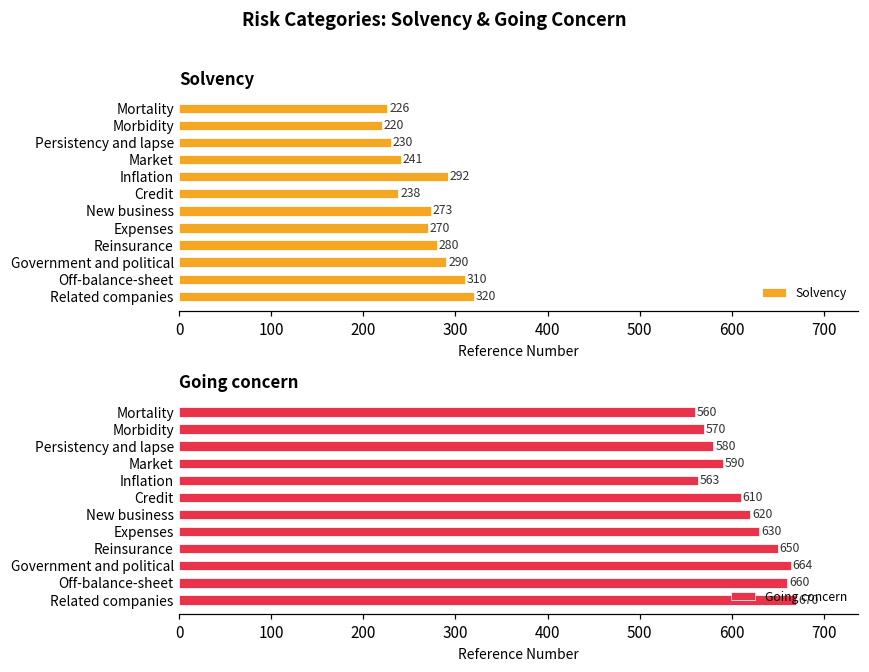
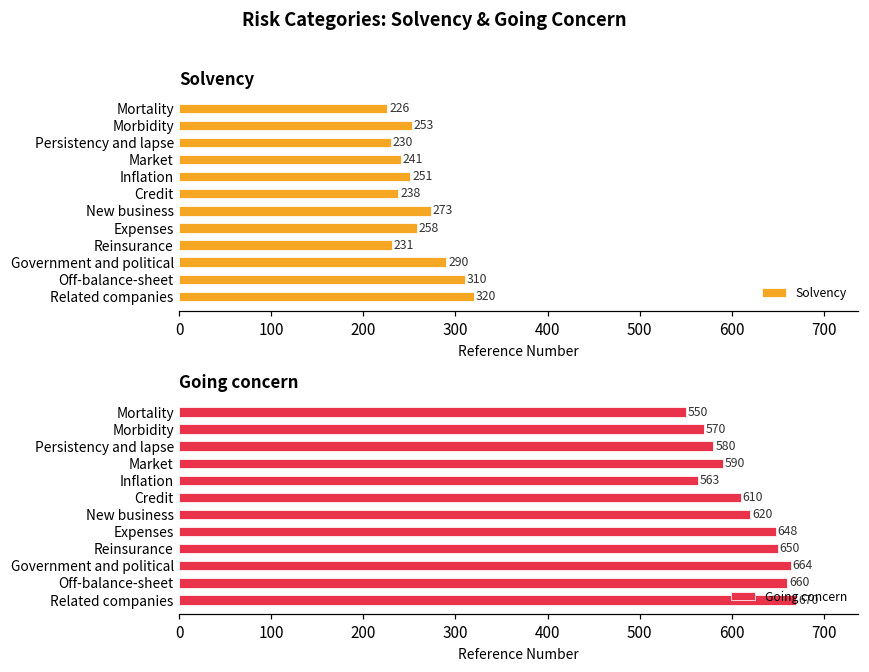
Solvency, Morbidity: 220 -> 253
Solvency, Inflation: 292 -> 251
Solvency, Expenses: 270 -> 258
Solvency, Reinsurance: 280 -> 231
Going concern, Mortality: 560 -> 550
Going concern, Expenses: 630 -> 648
